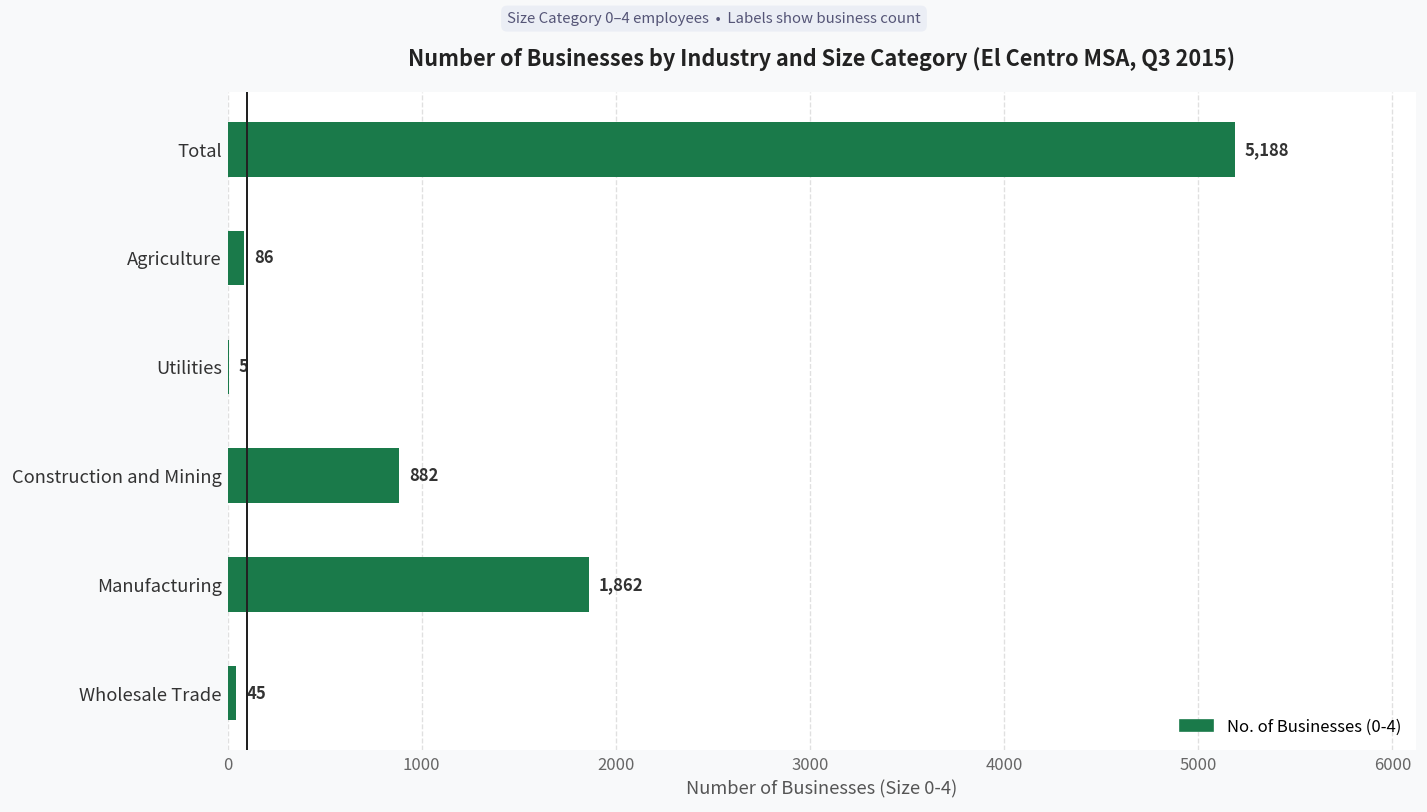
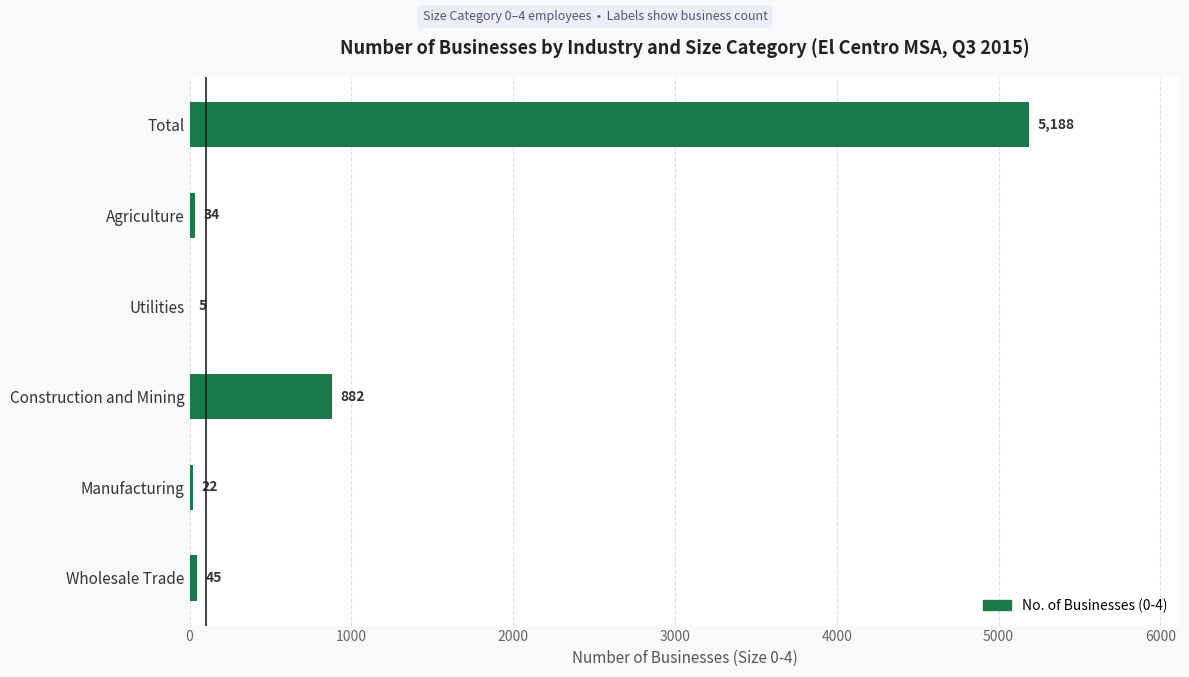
Agriculture: 86 -> 34
Manufacturing: 1,862 -> 22
